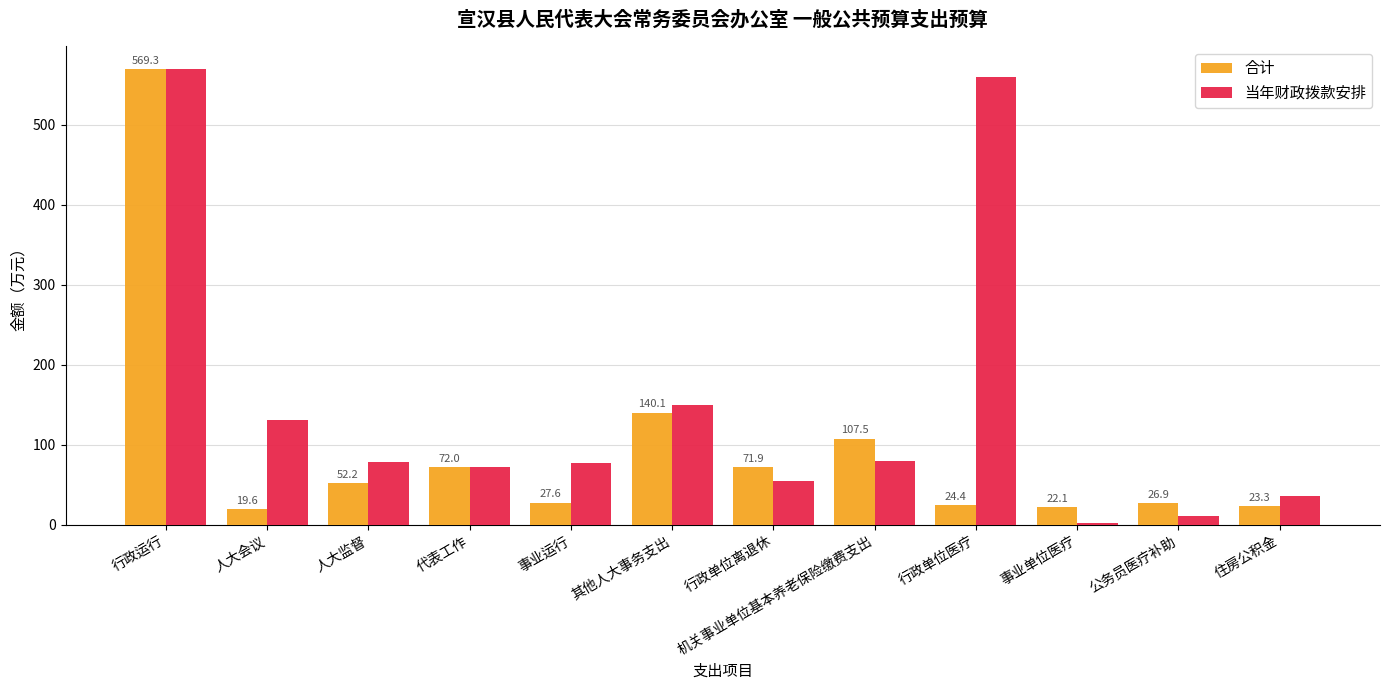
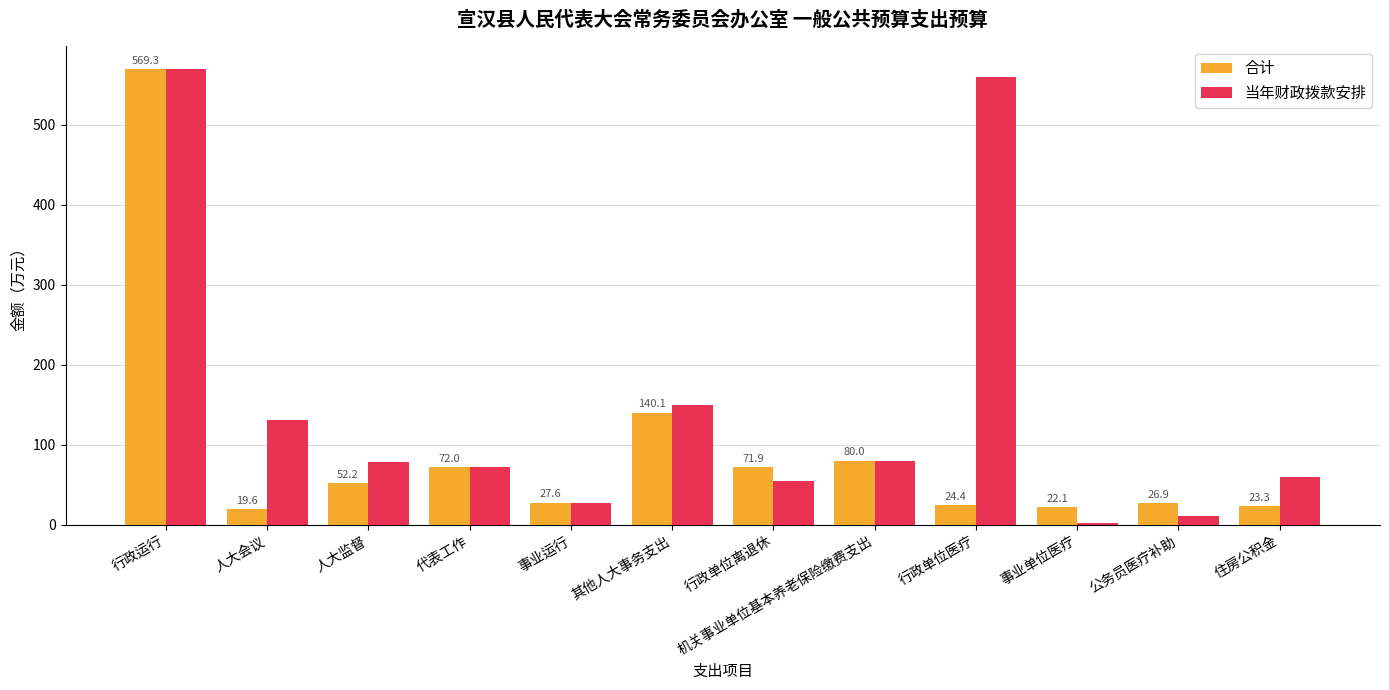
当年财政拨款安排, 事业运行: 80 -> 30
合计, 机关事业单位基本养老保险缴费支出: 107.5 -> 80.0
当年财政拨款安排, 住房公积金: 40 -> 60
